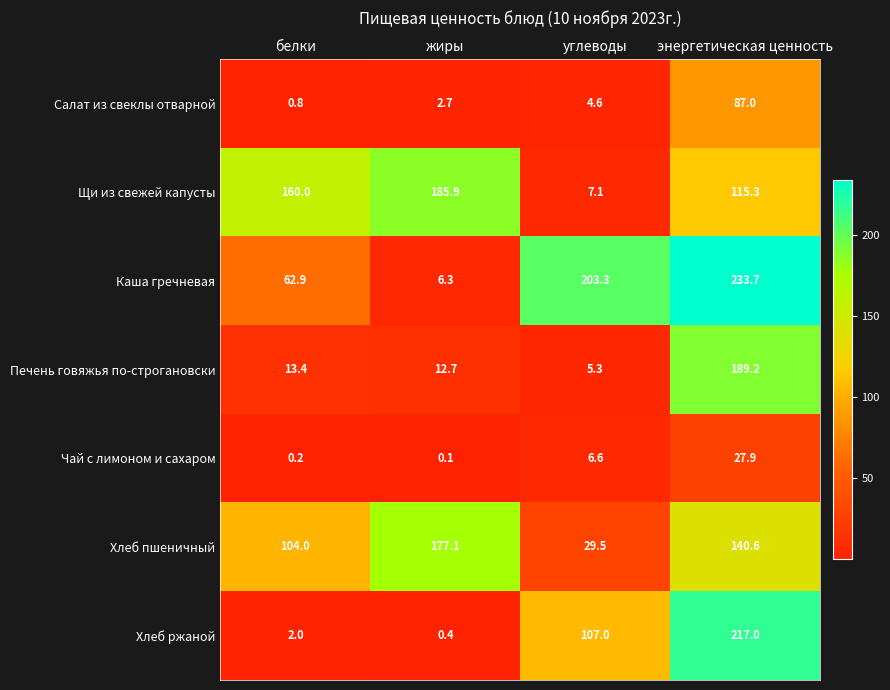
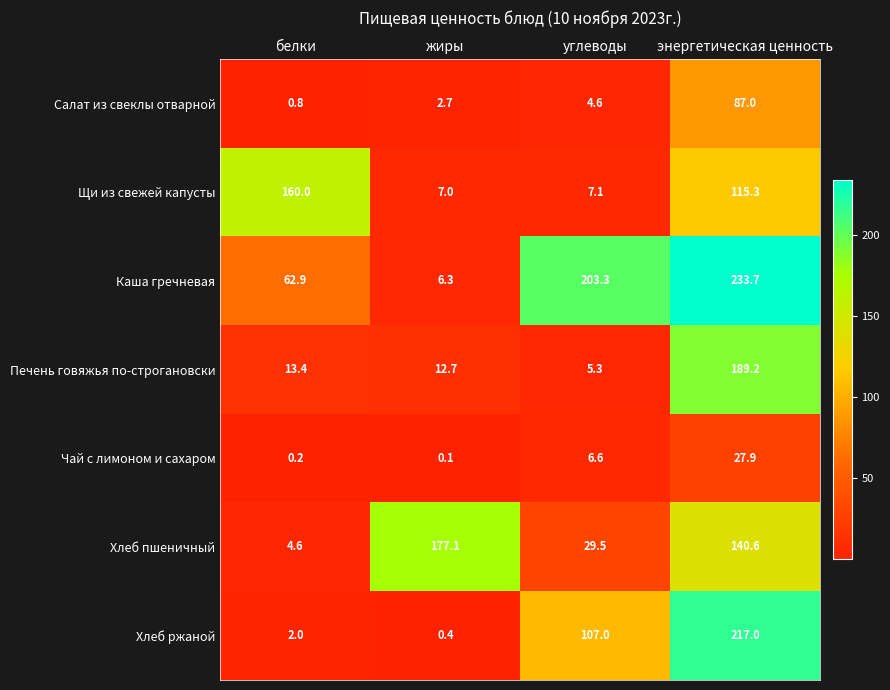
Щи из свежей капусты, жиры: 185.9 -> 7.0
Хлеб пшеничный, белки: 104.0 -> 4.6
